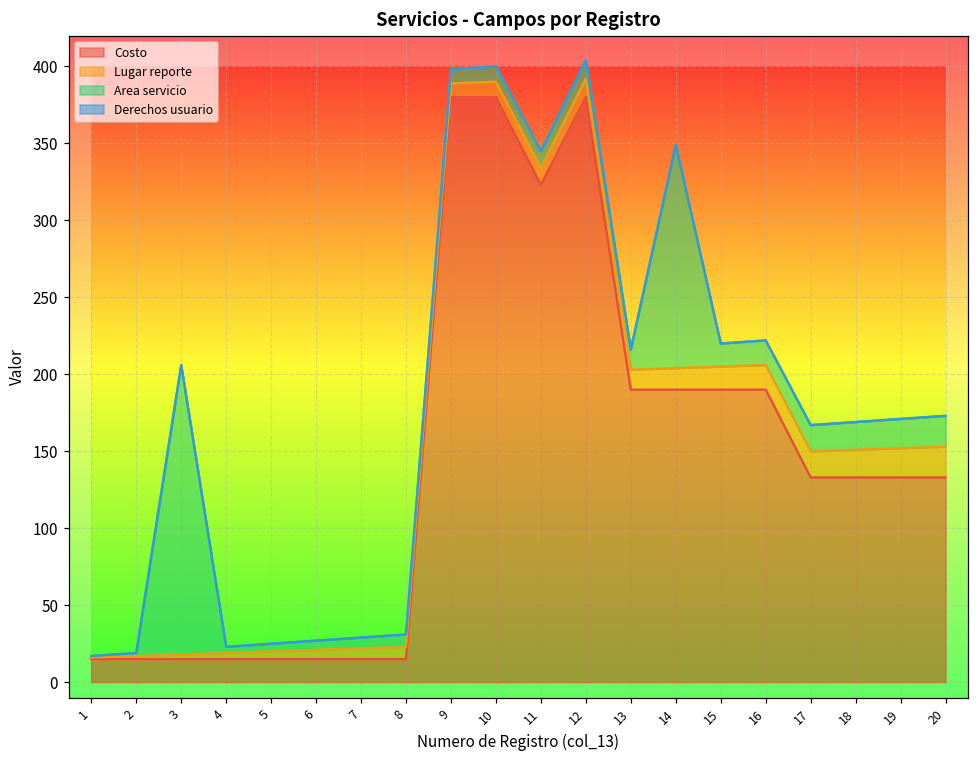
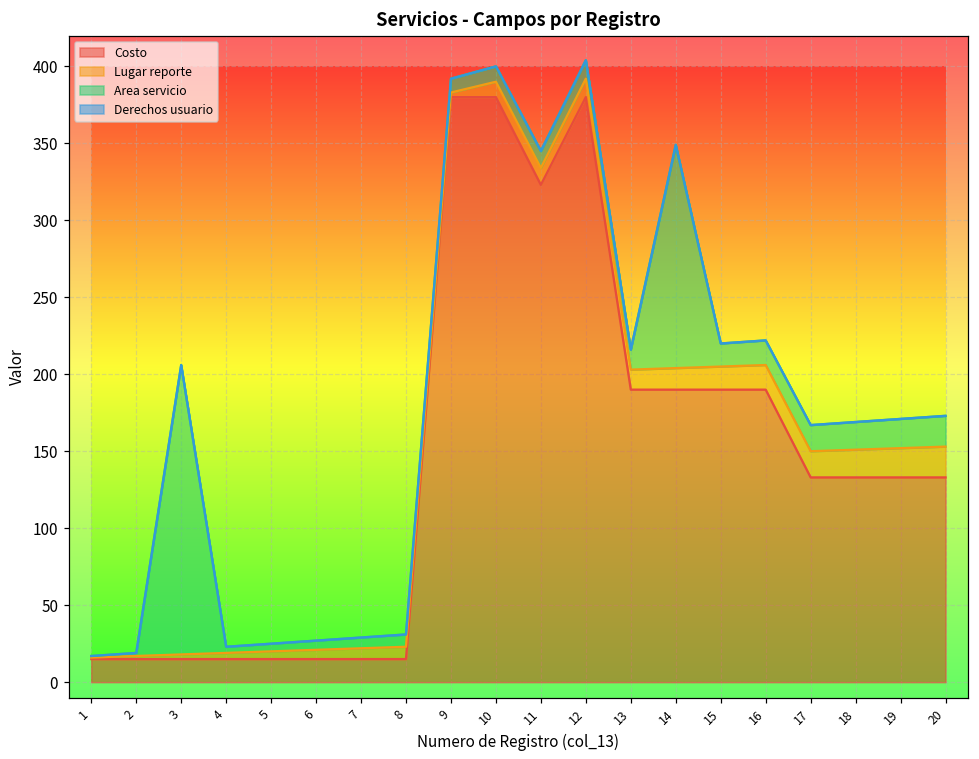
Lugar reporte, 9: 9 -> 3
